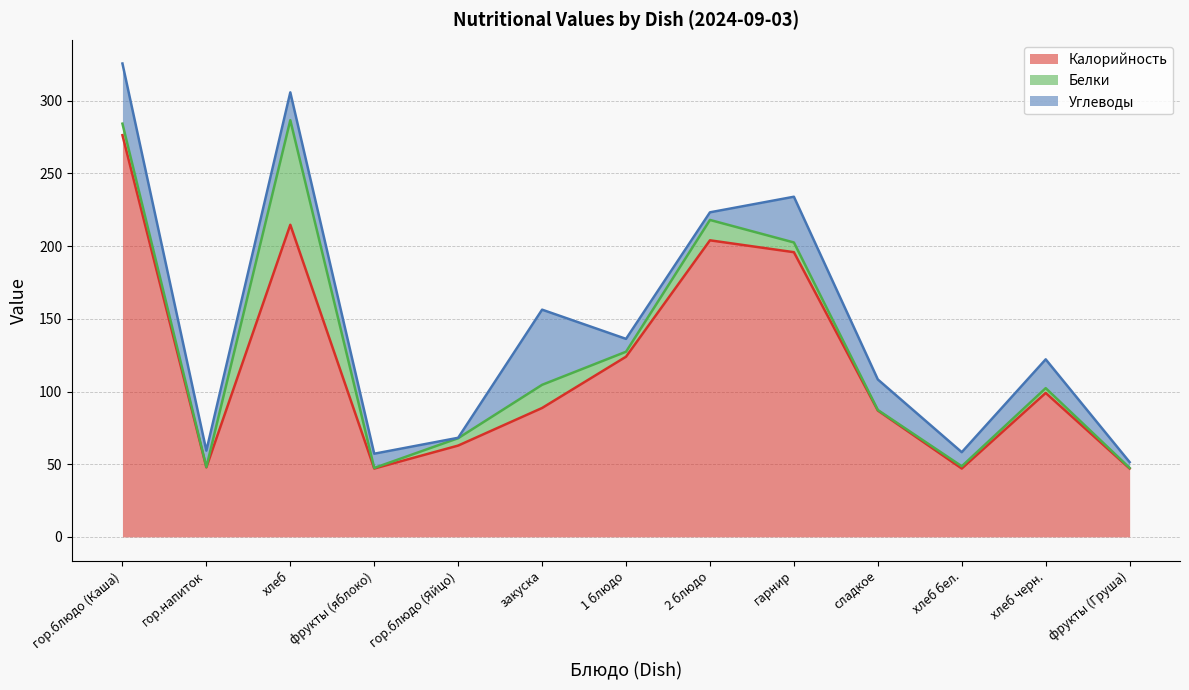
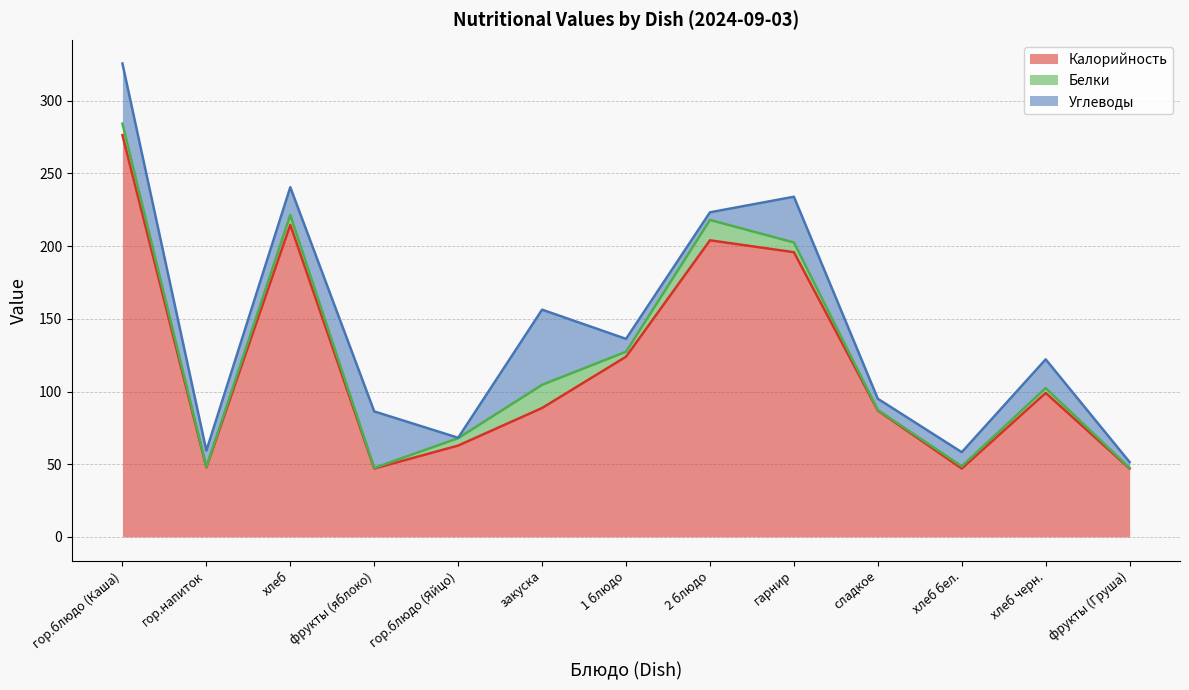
Белки, хлеб: 72 -> 7
Углеводы, фрукты (яблоко): 10 -> 39
Углеводы, сладкое: 21 -> 8
